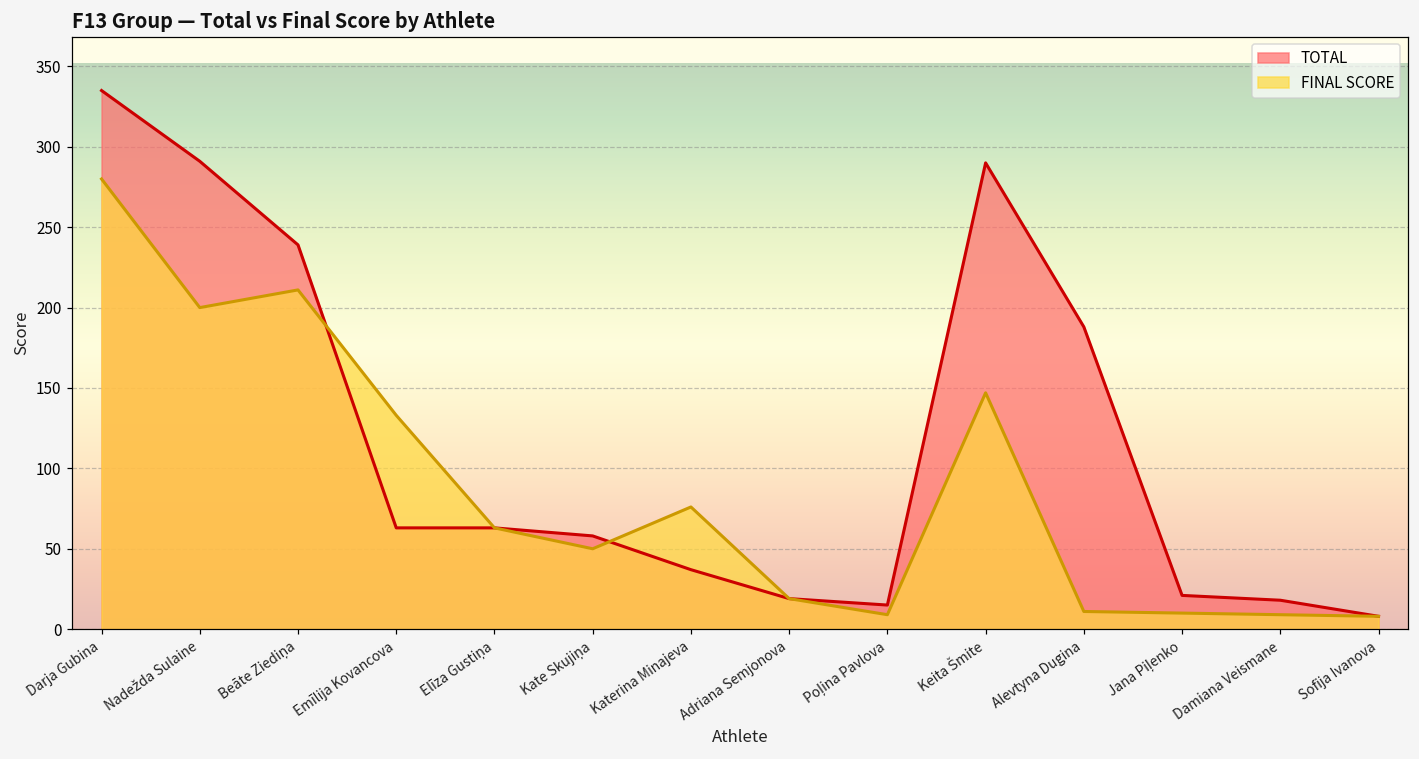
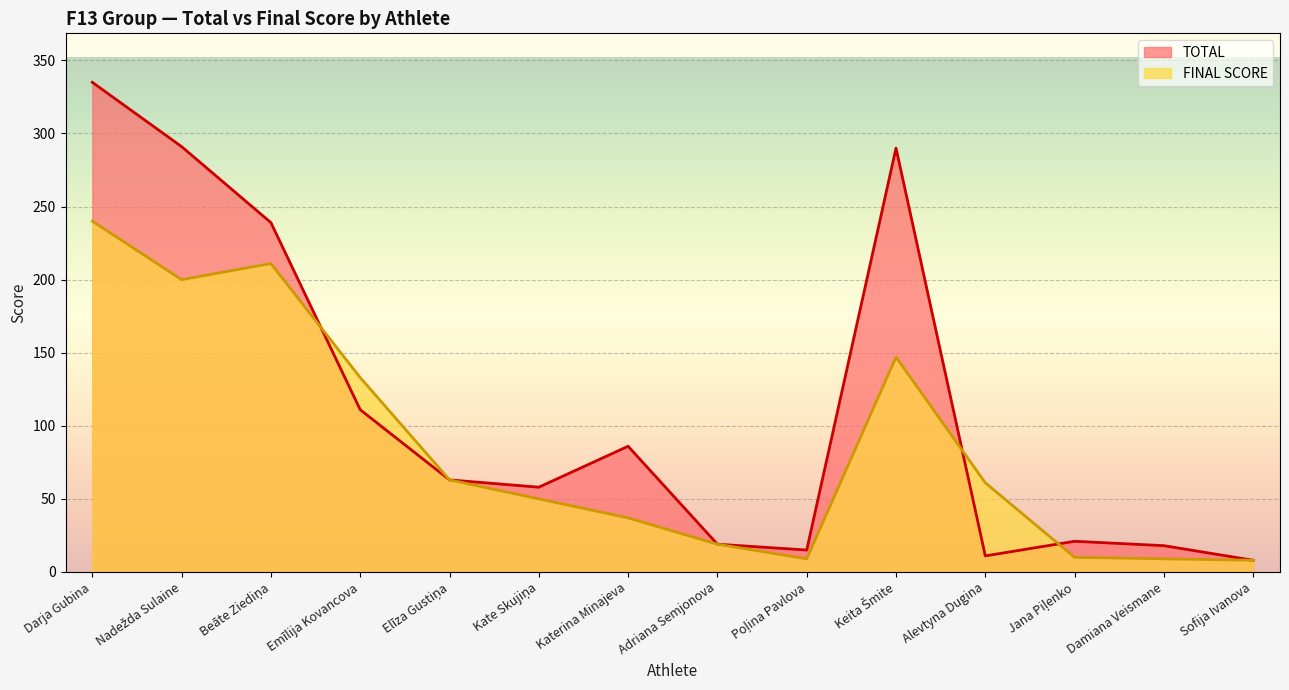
FINAL SCORE, Darja Gubina: 280 -> 240
TOTAL, Emīlija Kovancova: 63 -> 111
TOTAL, Katerina Minajeva: 37 -> 86
FINAL SCORE, Katerina Minajeva: 76 -> 37
TOTAL, Alevtyna Dugina: 188 -> 11
FINAL SCORE, Alevtyna Dugina: 11 -> 61
